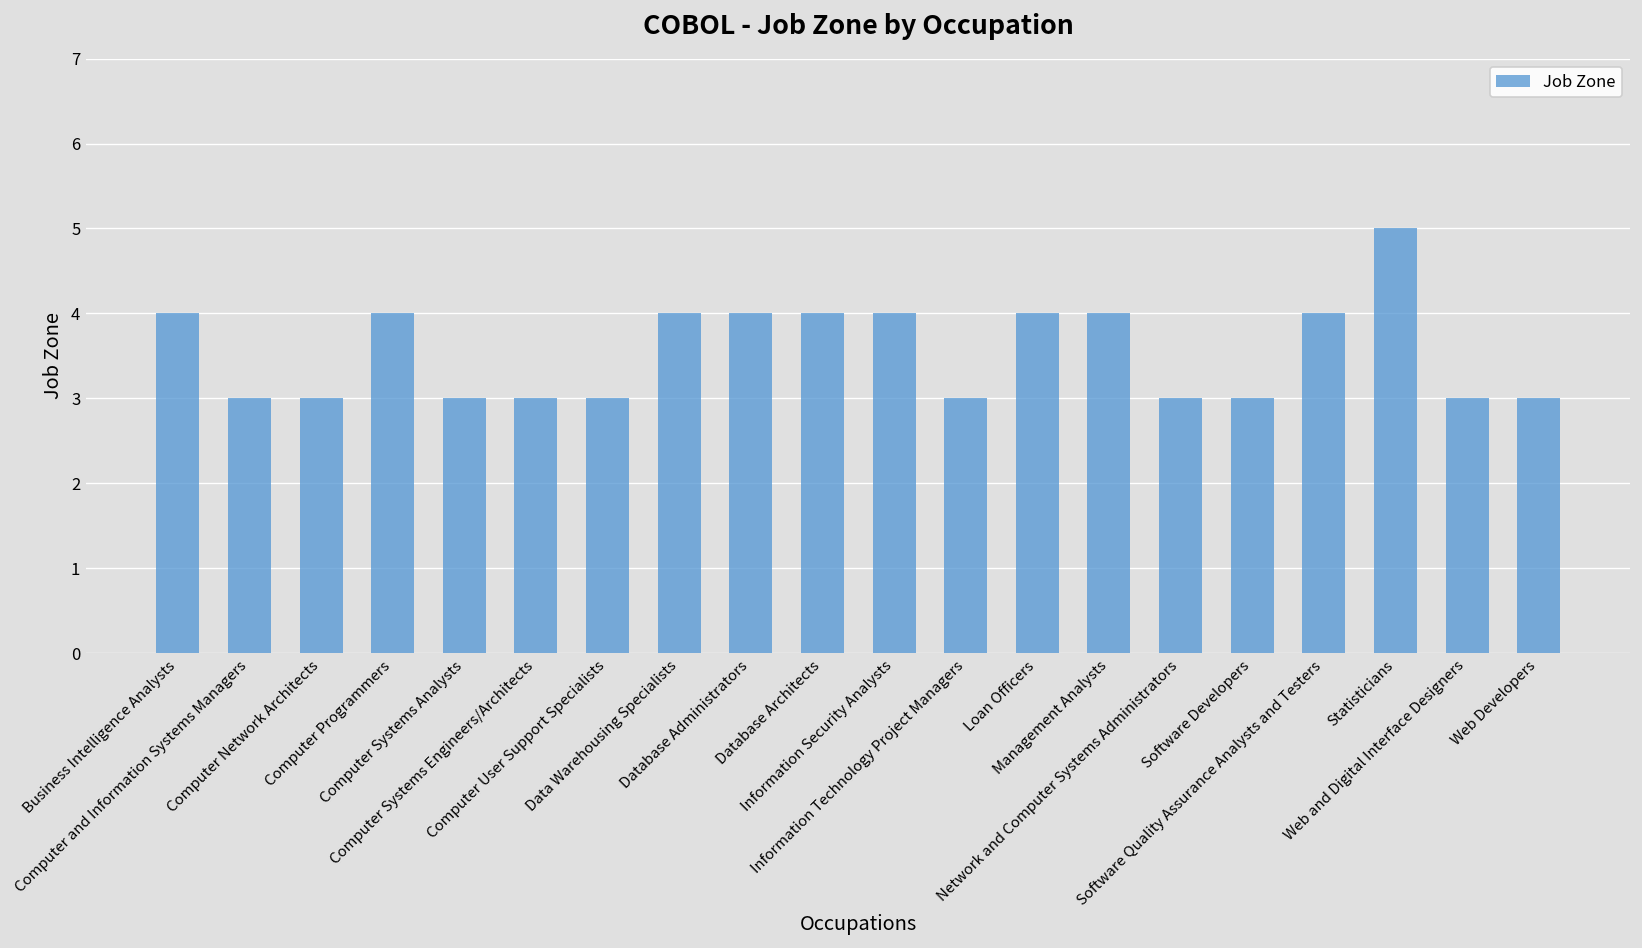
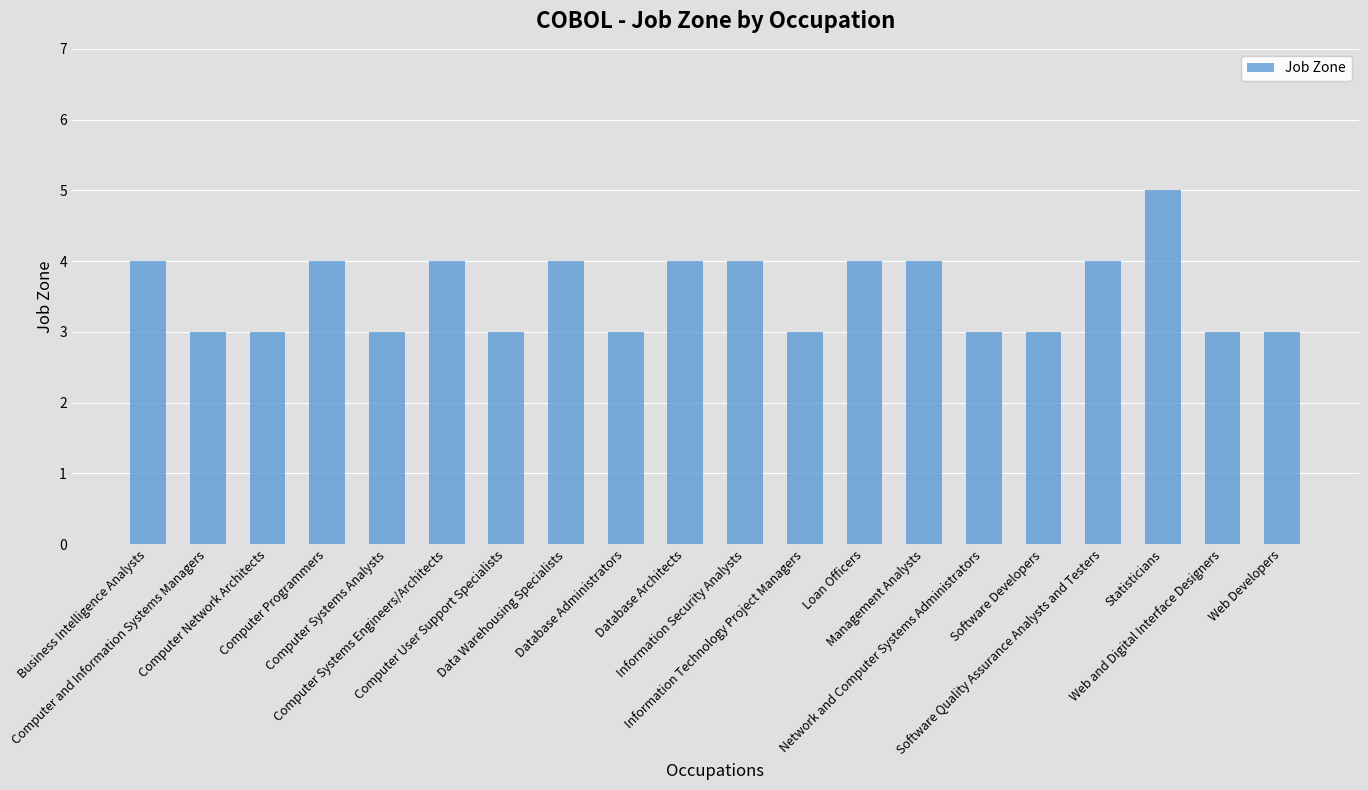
Computer Systems Engineers/Architects: 3 -> 4
Database Administrators: 4 -> 3
